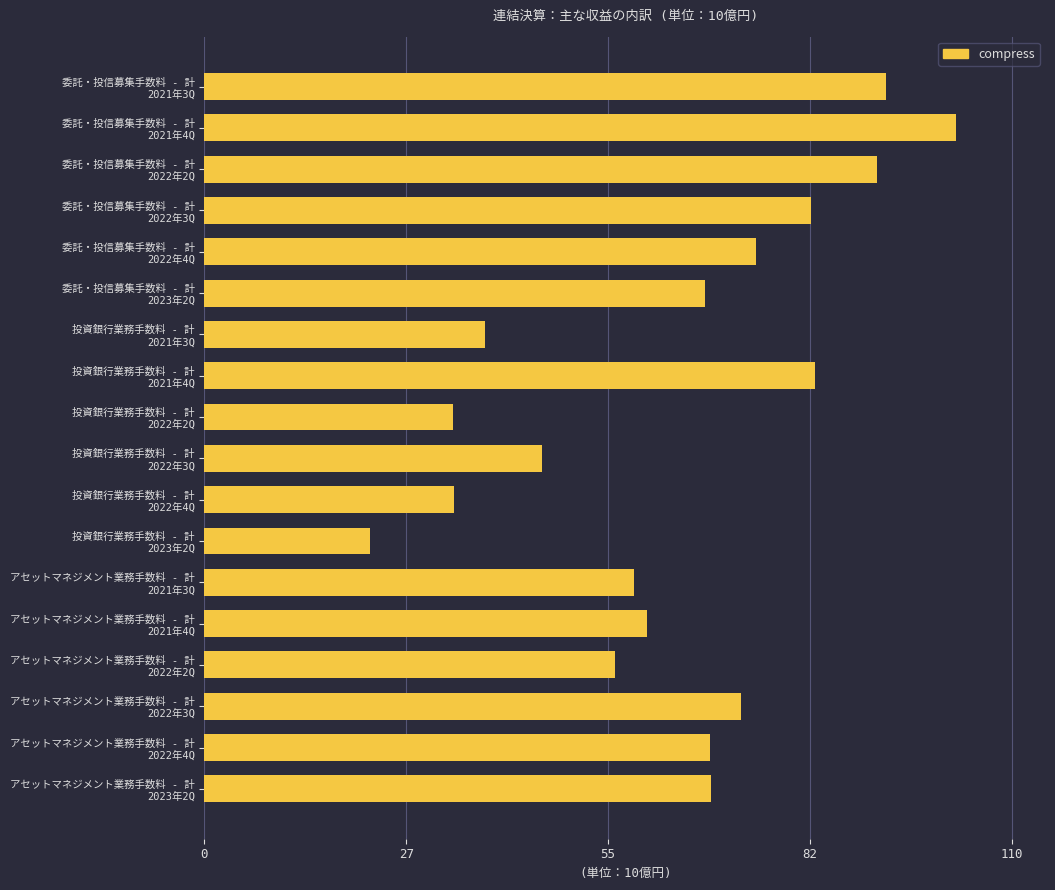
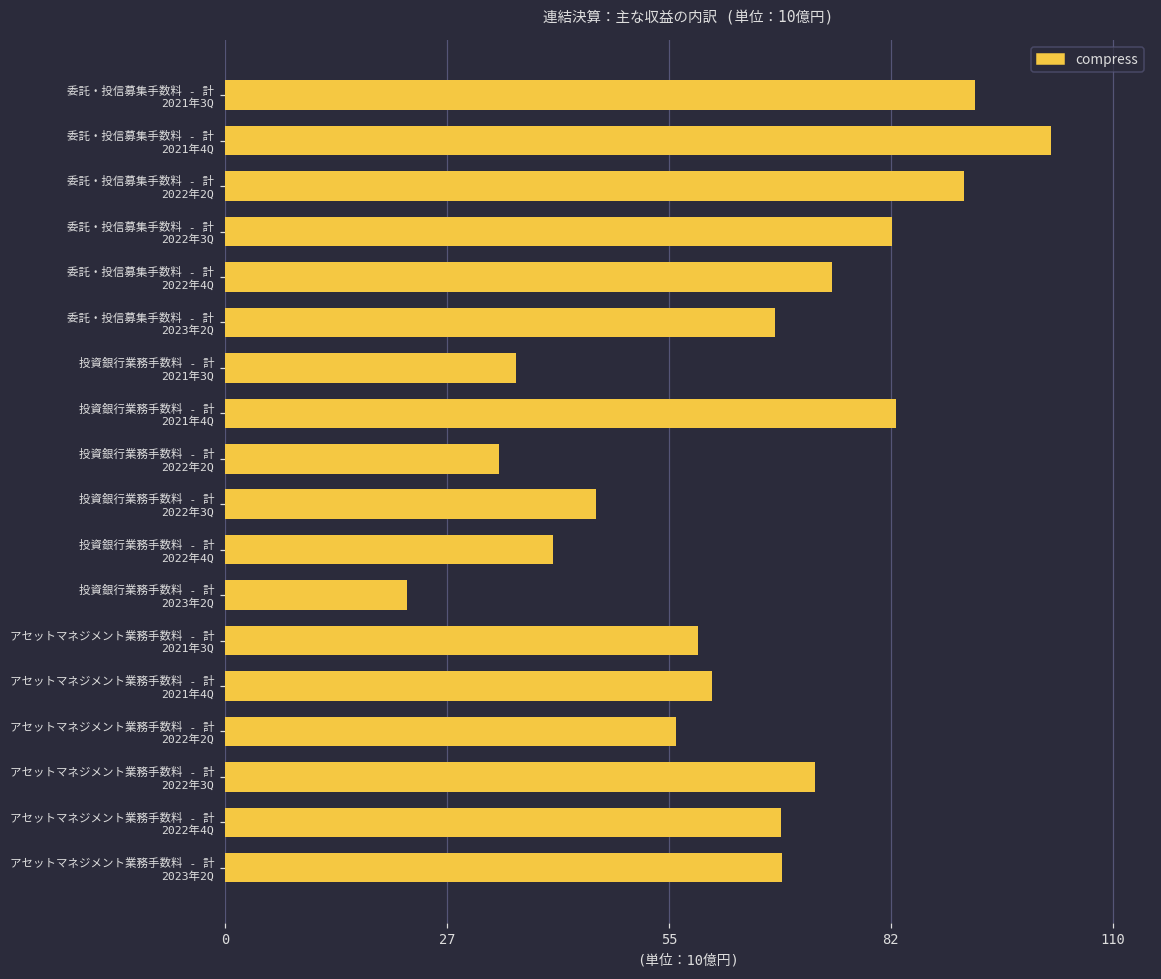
投資銀行業務手数料 - 計 2021年3Q: 38 -> 36
投資銀行業務手数料 - 計 2022年4Q: 34 -> 41
